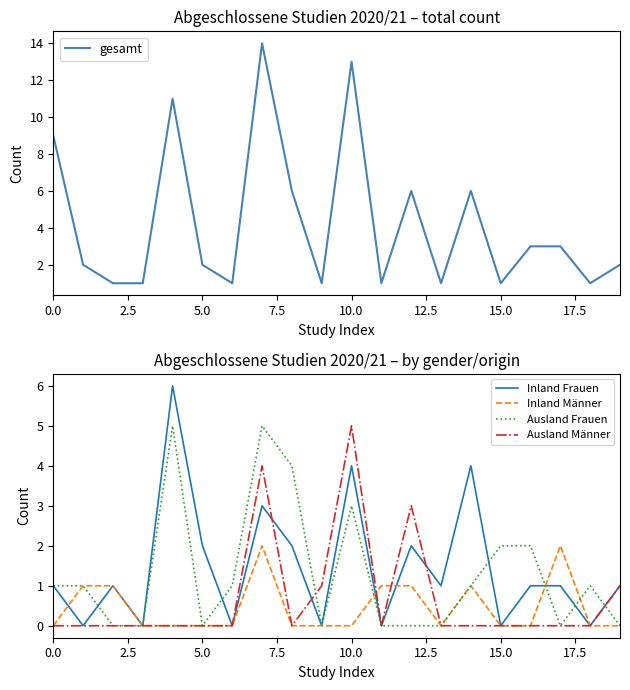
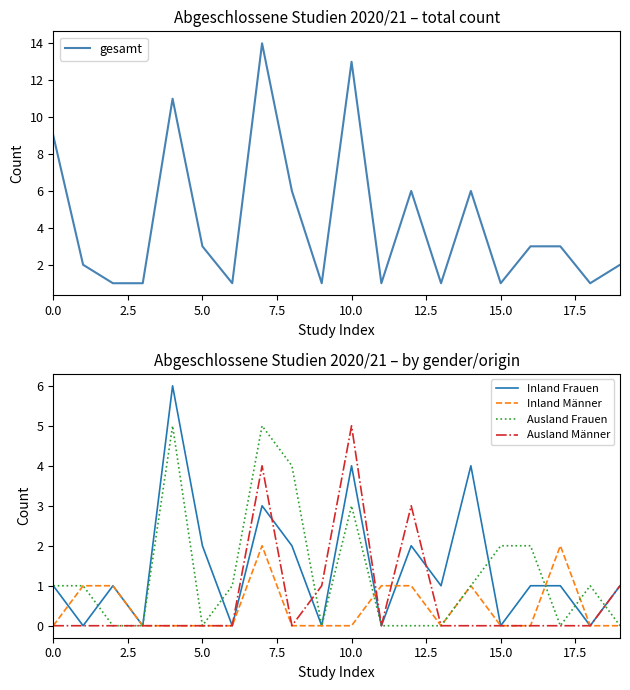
Abgeschlossene Studien 2020/21 – total count, 5.0: 2 -> 3
